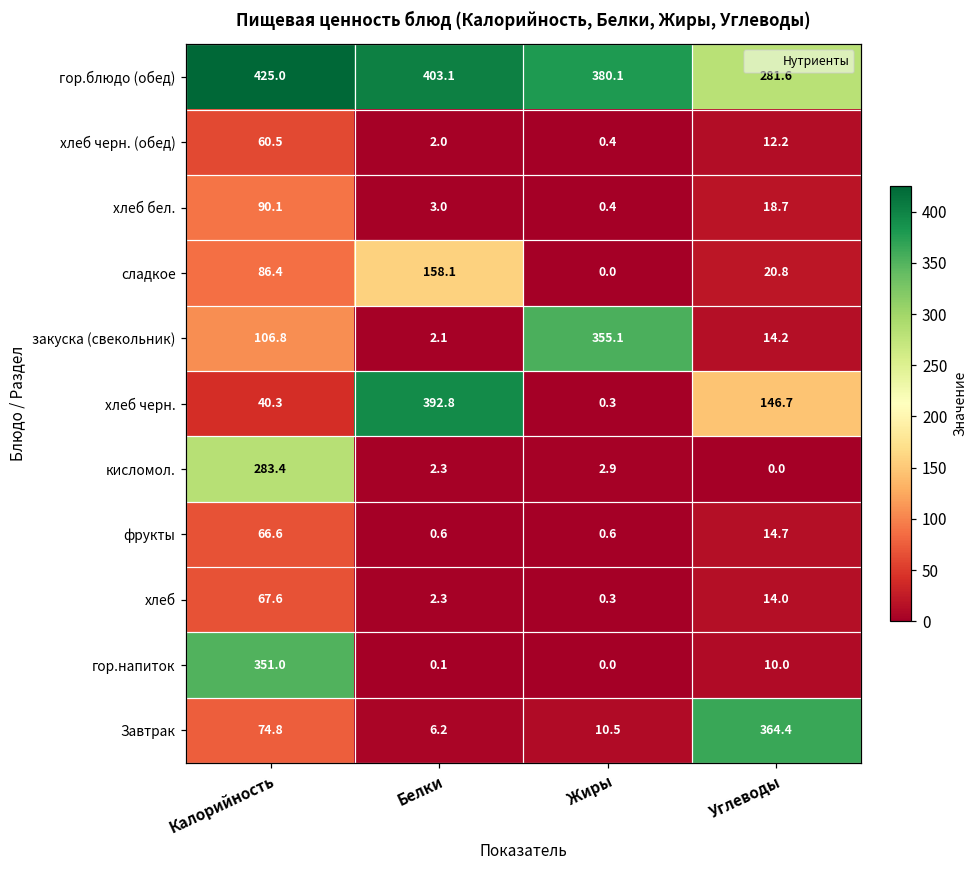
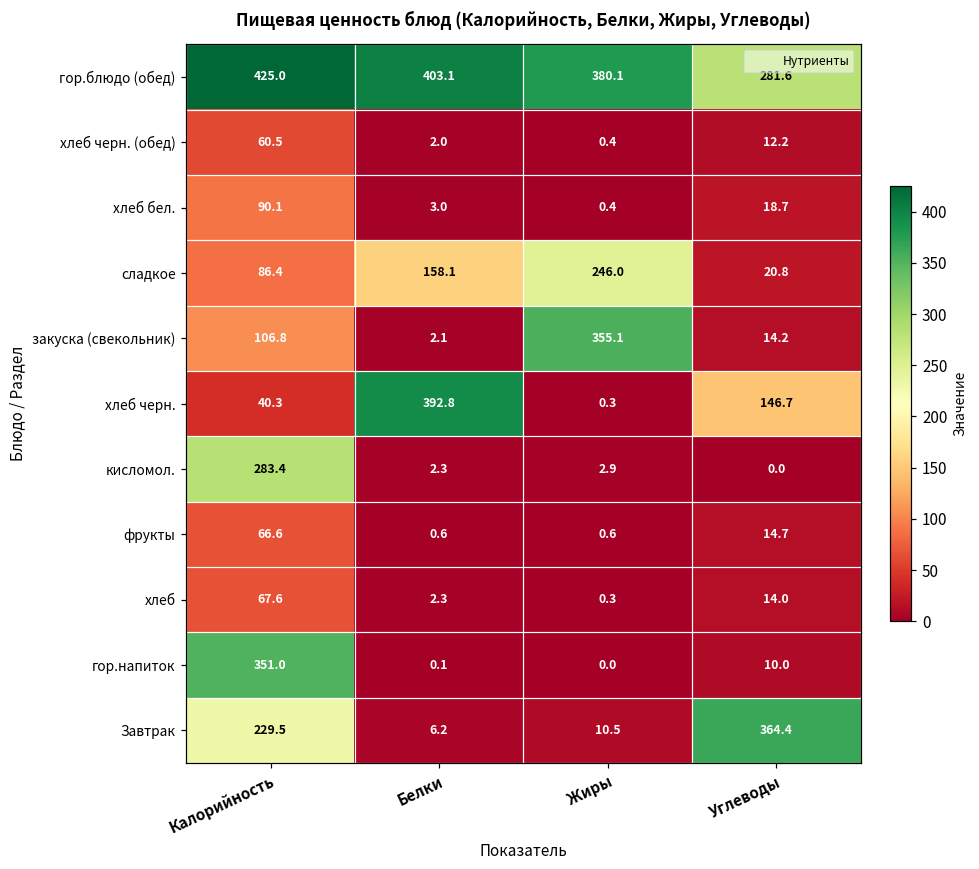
сладкое, Жиры: 0.0 -> 246.0
Завтрак, Калорийность: 74.8 -> 229.5
